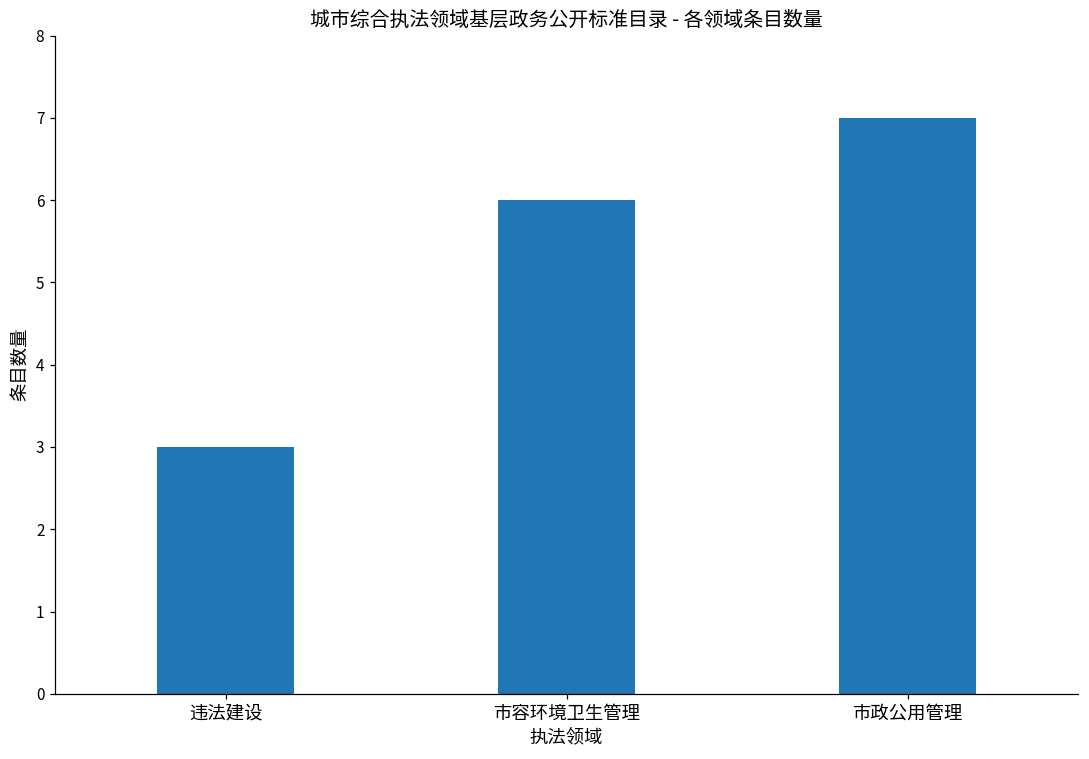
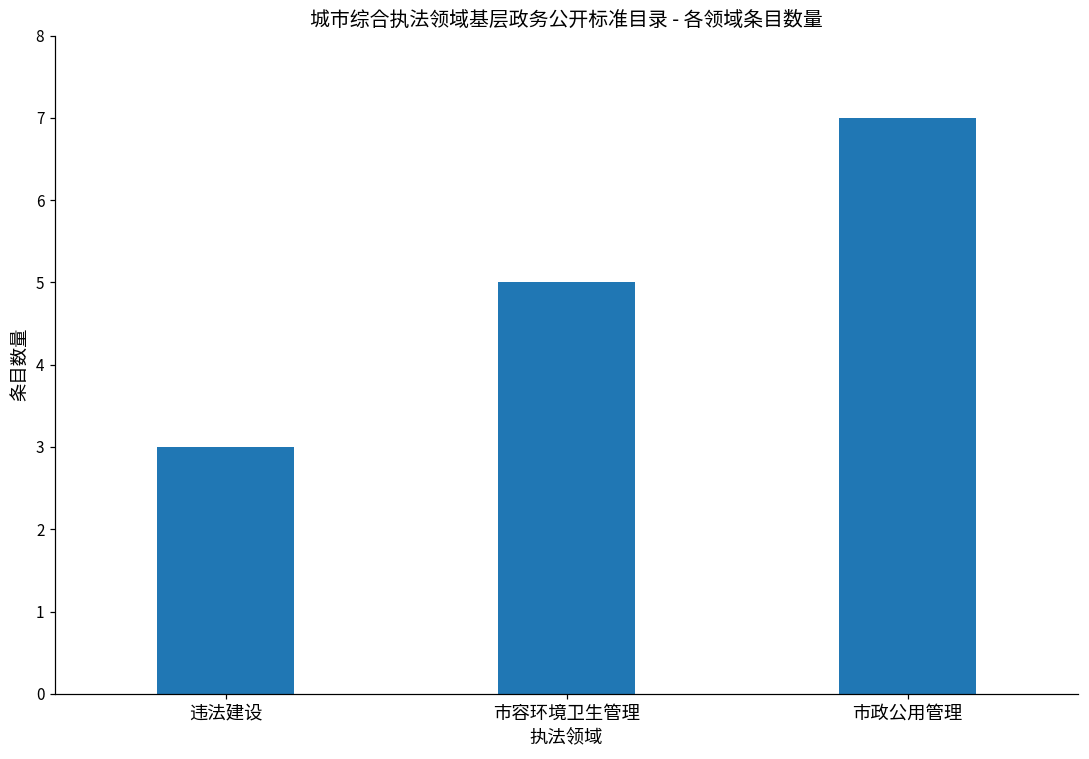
市容环境卫生管理: 6 -> 5
